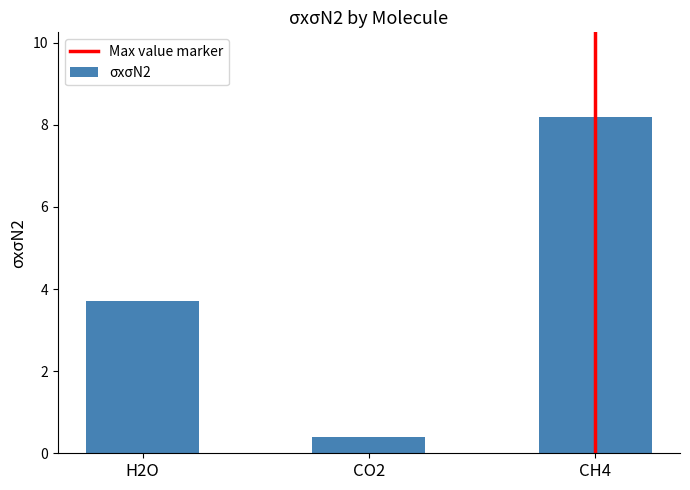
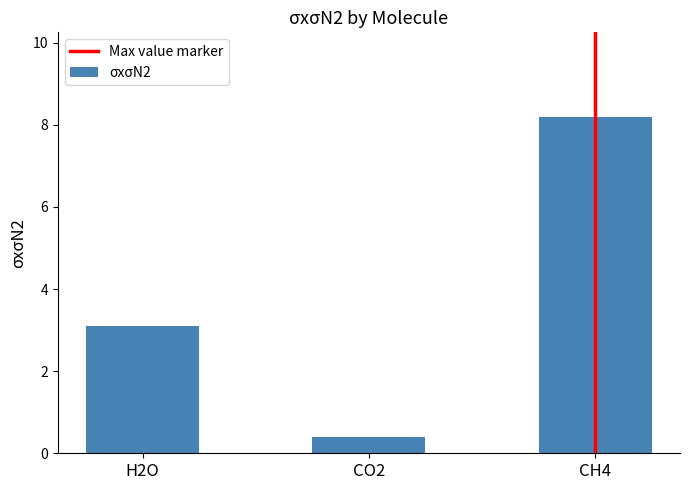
H2O: 3.7 -> 3.1
